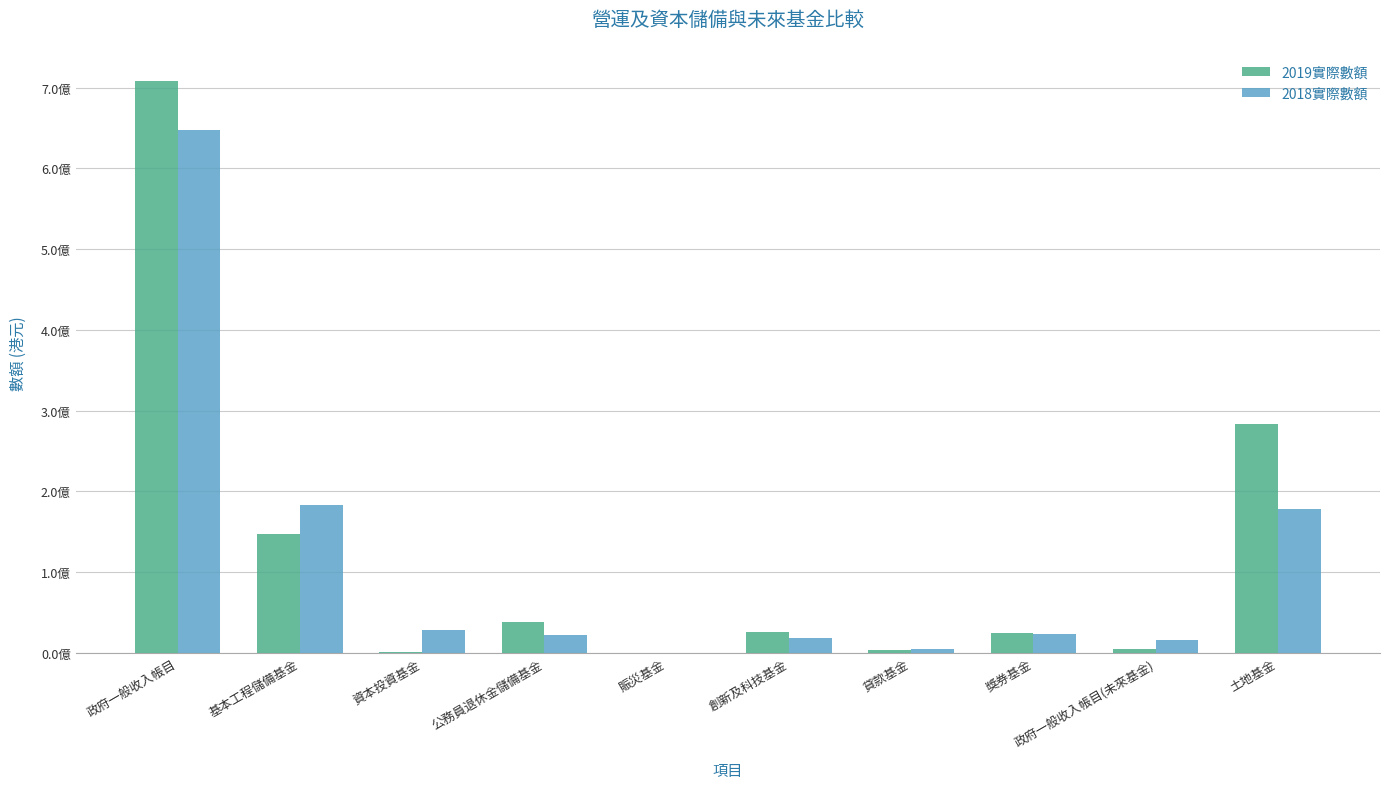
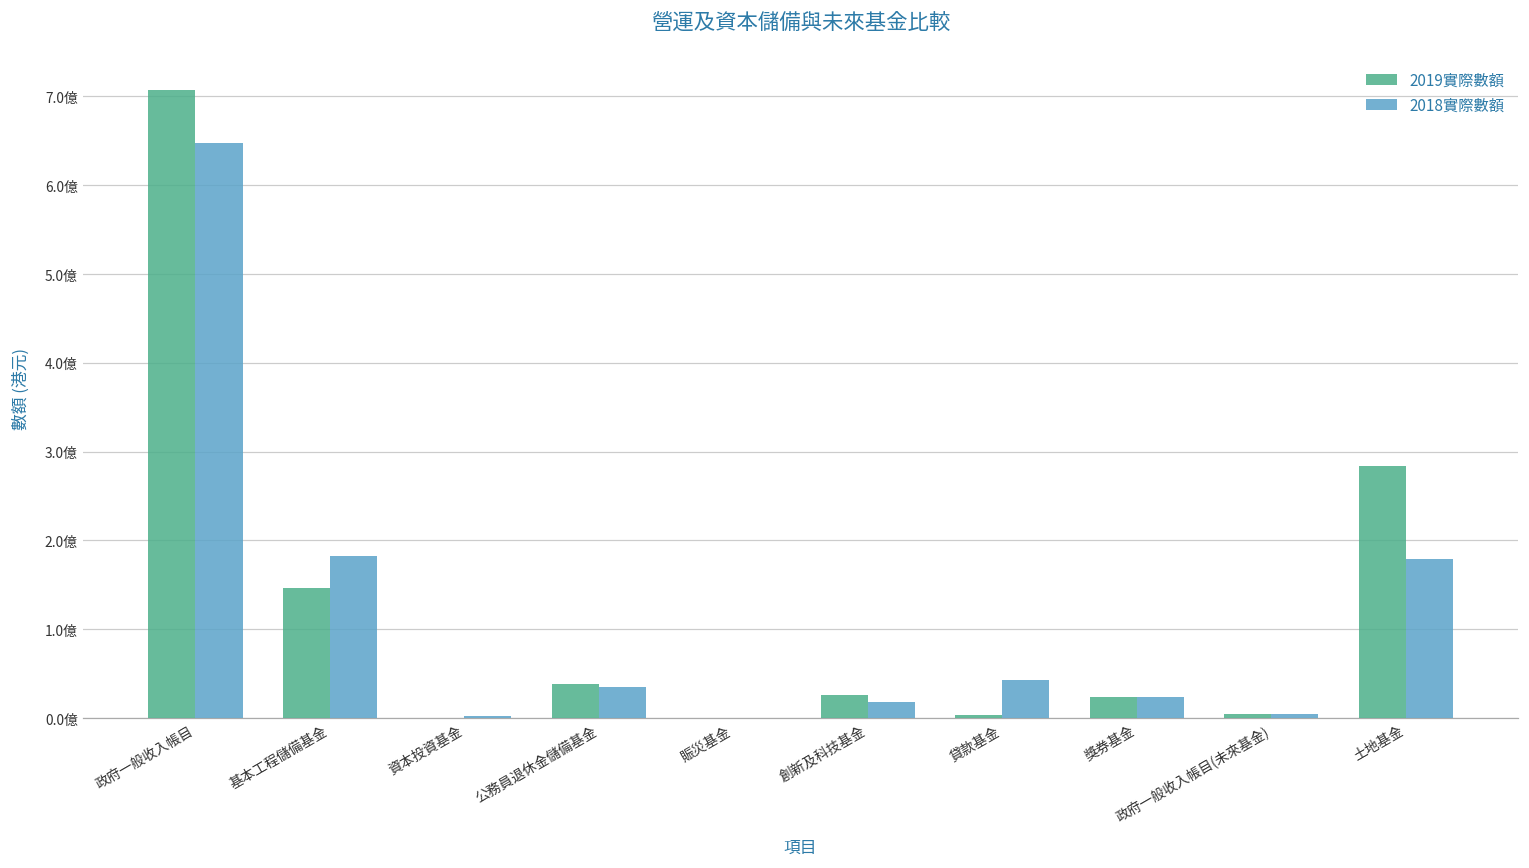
2018實際數額, 資本投資基金: 0.3億 -> 0.0億
2018實際數額, 公務員退休金儲備基金: 0.2億 -> 0.4億
2018實際數額, 貸款基金: 0.0億 -> 0.4億
2018實際數額, 政府一般收入帳目(未來基金): 0.2億 -> 0.0億
